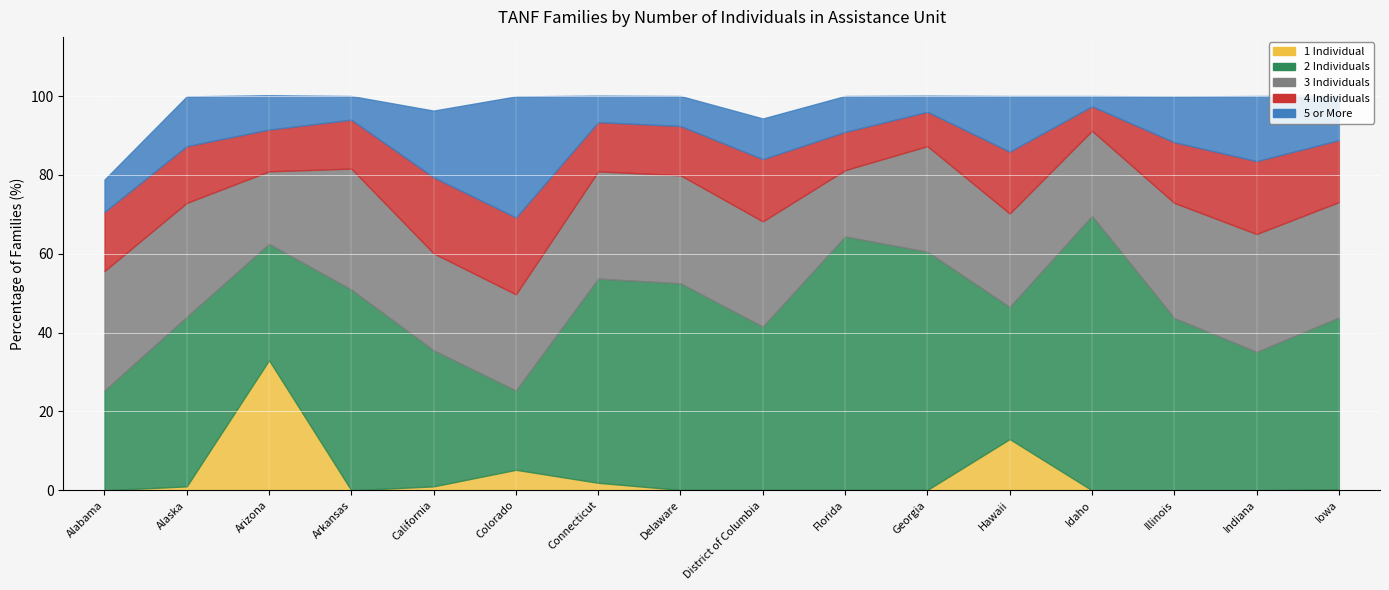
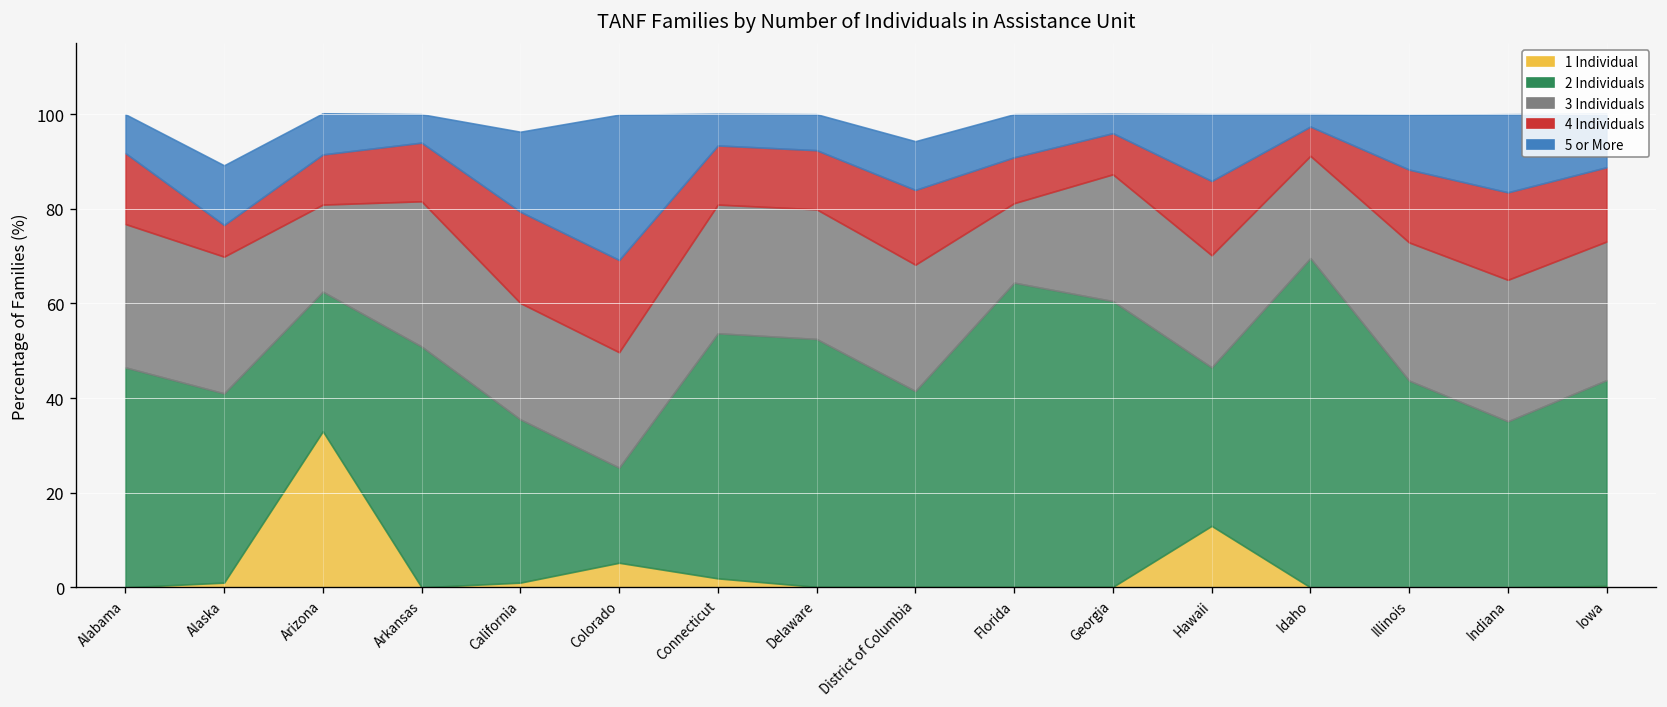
2 Individuals, Alabama: 25 -> 47
2 Individuals, Alaska: 43 -> 40
4 Individuals, Alaska: 14 -> 7
